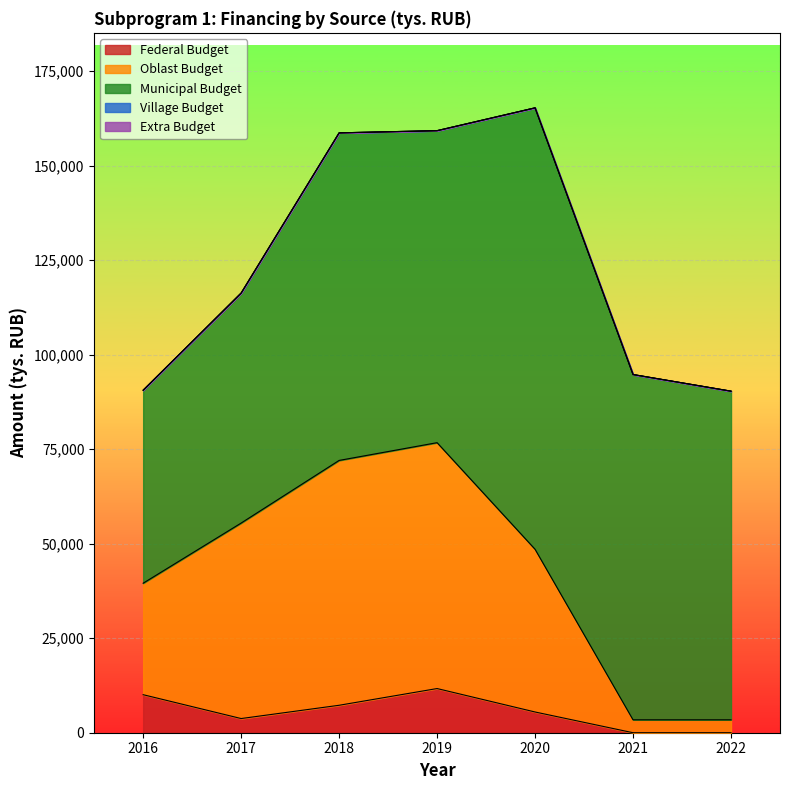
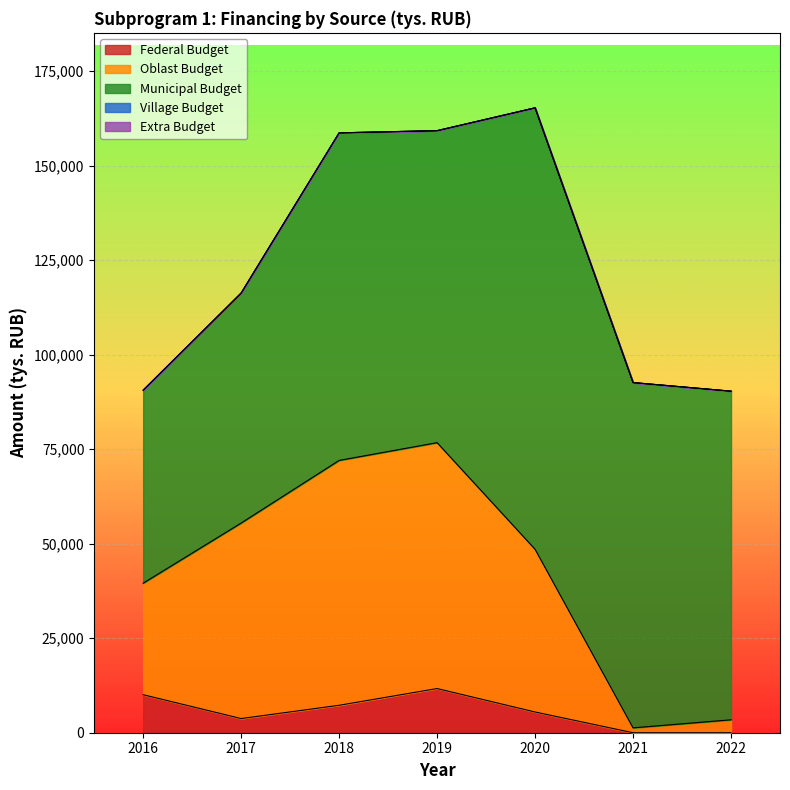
Oblast Budget, 2021: 3,000 -> 1,000
